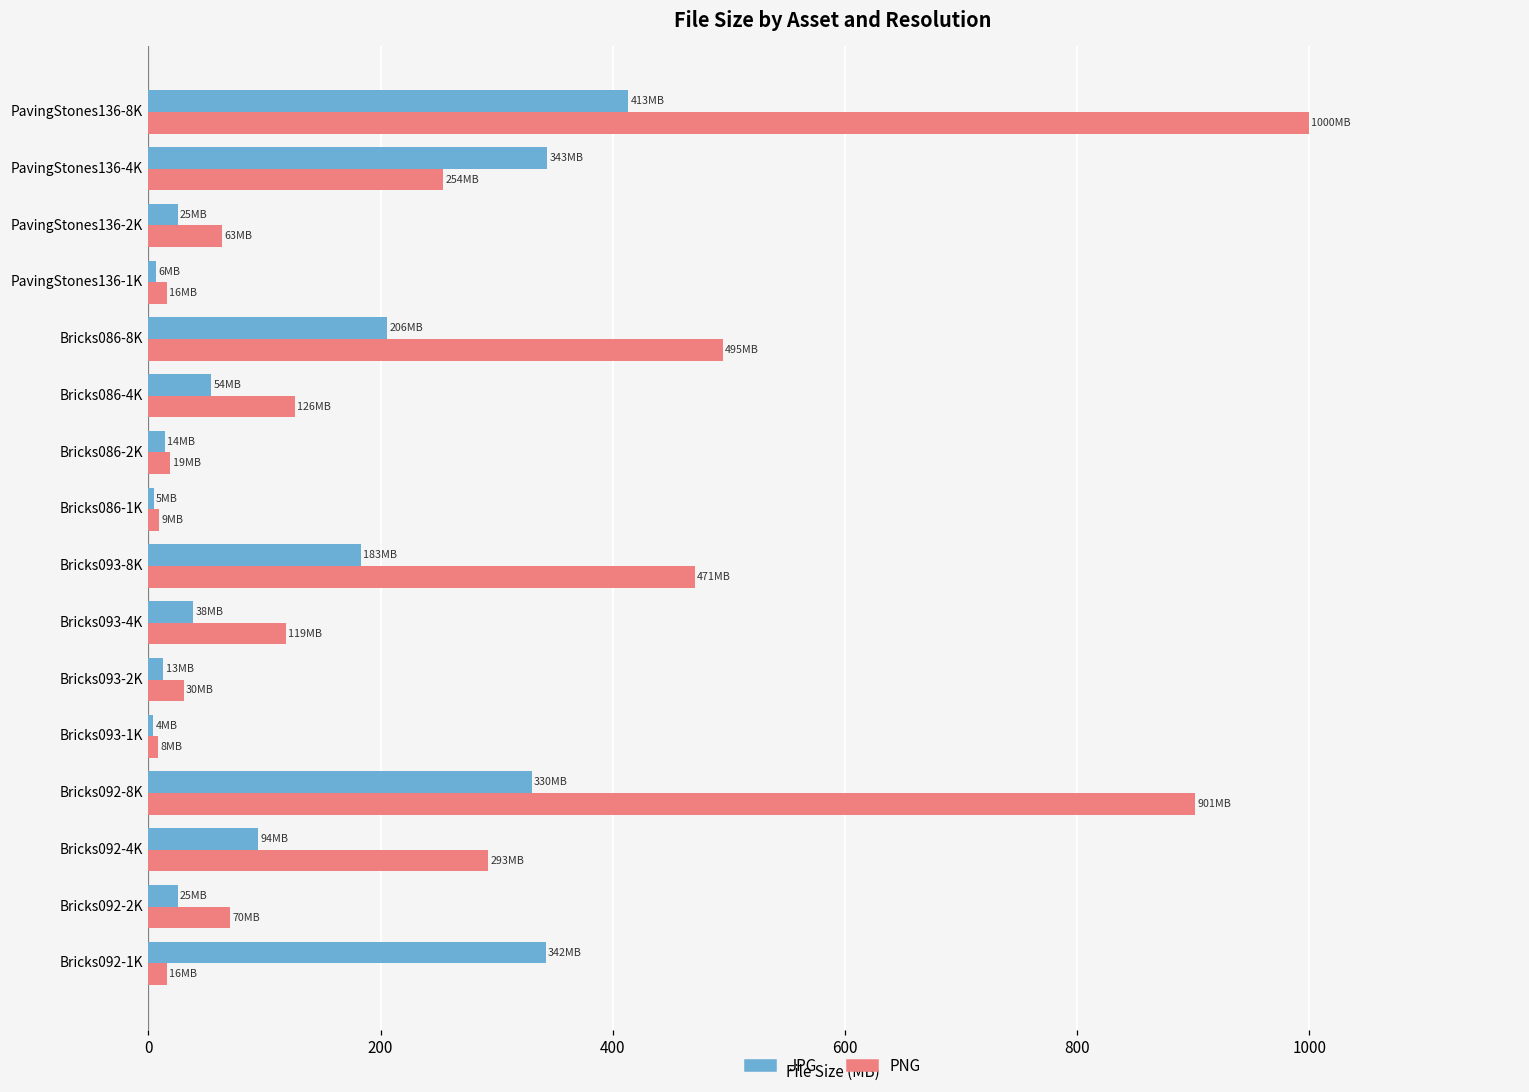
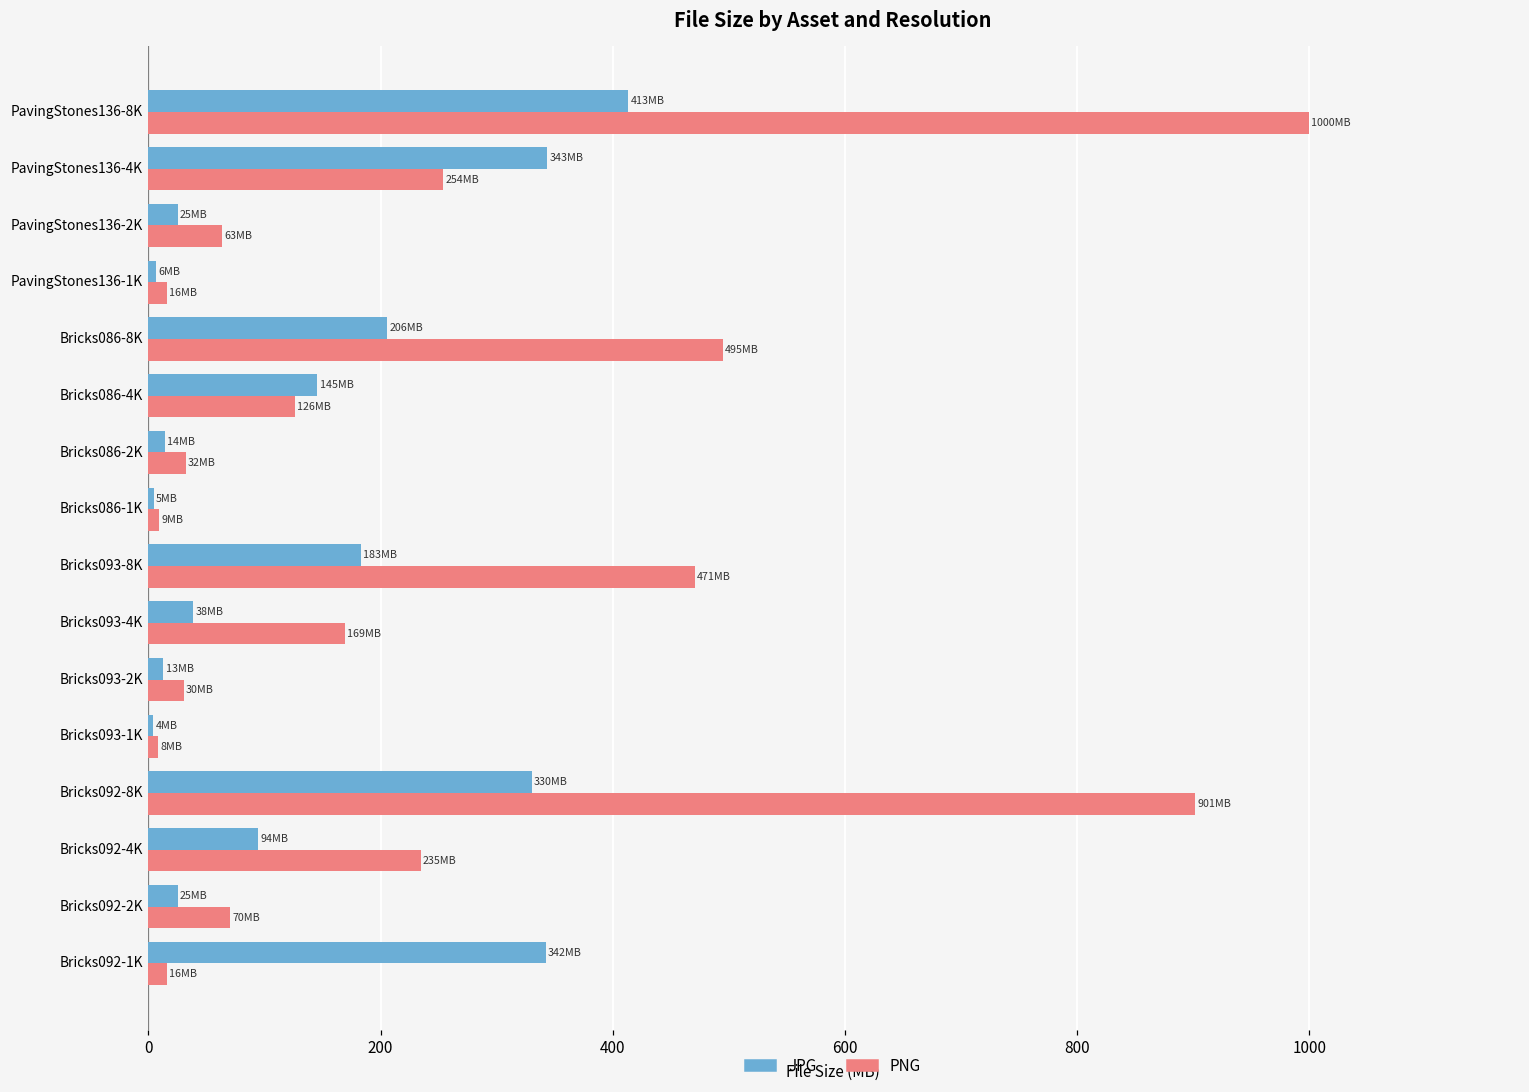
JPG, Bricks086-4K: 54 -> 145
PNG, Bricks086-2K: 19 -> 32
PNG, Bricks093-4K: 119 -> 169
PNG, Bricks092-4K: 293 -> 235
